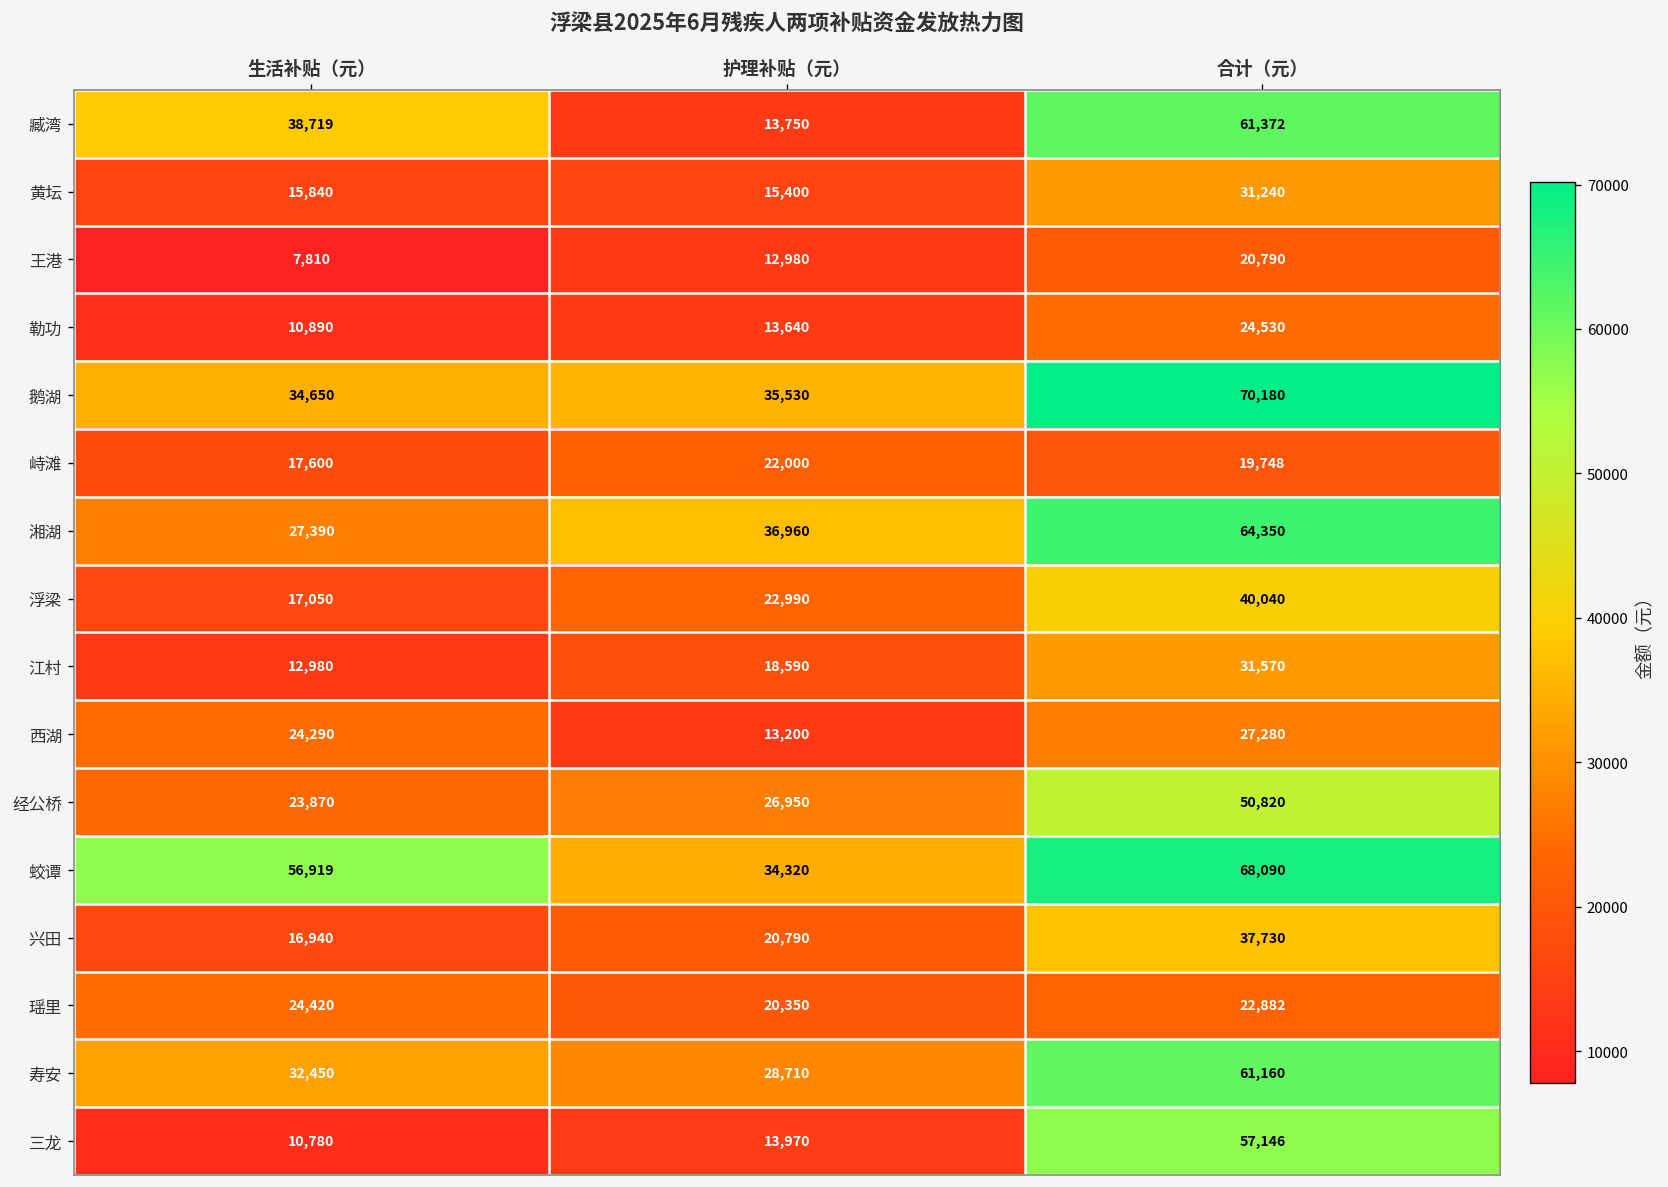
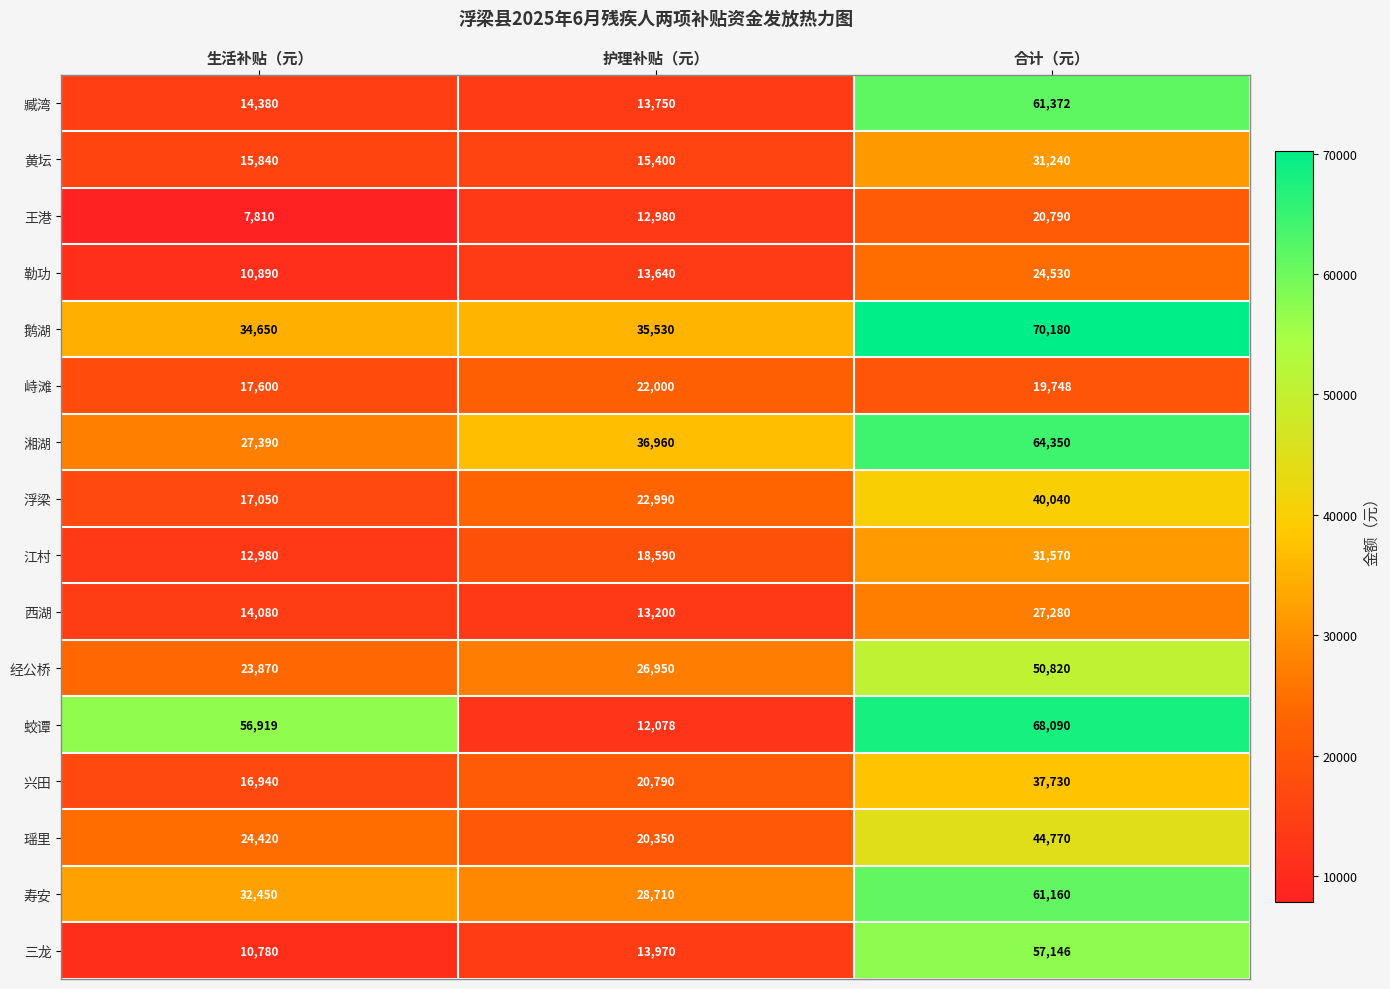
臧湾, 生活补贴（元）: 38,719 -> 14,380
西湖, 生活补贴（元）: 24,290 -> 14,080
蛟谭, 护理补贴（元）: 34,320 -> 12,078
瑶里, 合计（元）: 22,882 -> 44,770
